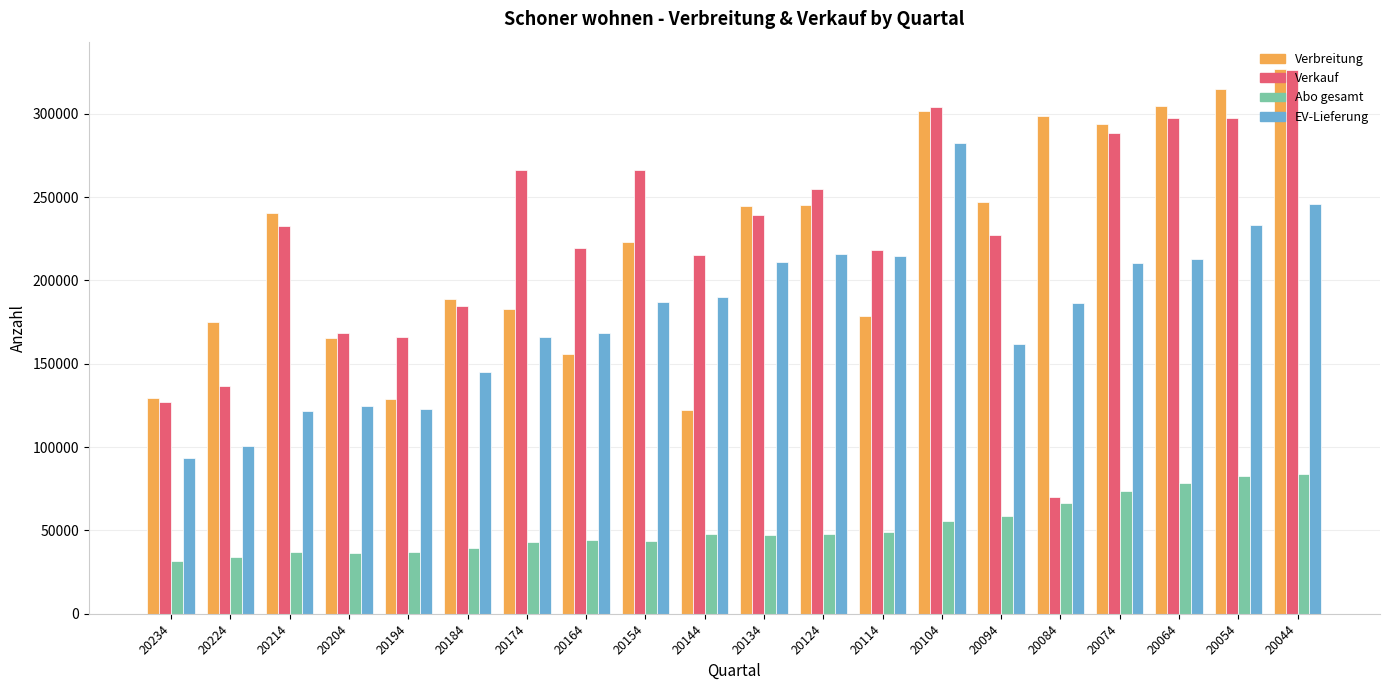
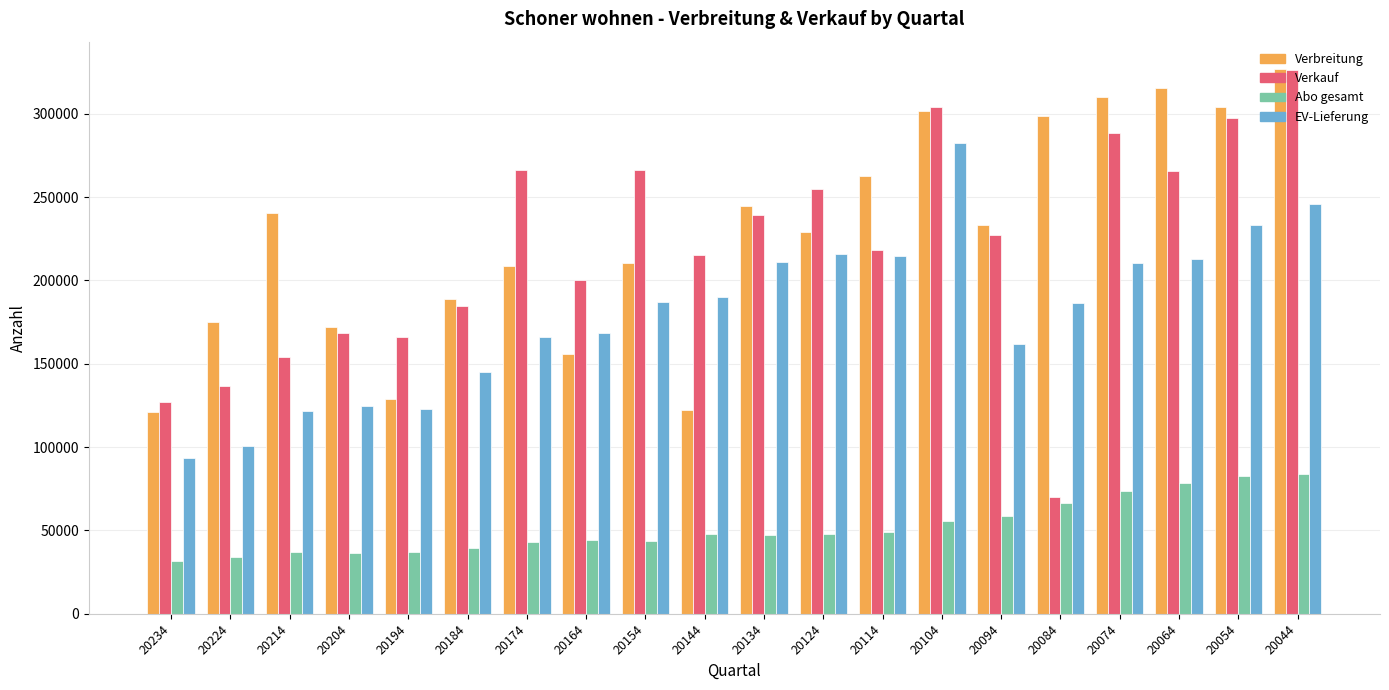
Verbreitung, 20234: 129000 -> 121000
Verkauf, 20214: 233000 -> 154000
Verbreitung, 20204: 165000 -> 172000
Verbreitung, 20174: 183000 -> 209000
Verkauf, 20164: 220000 -> 200000
Verbreitung, 20154: 223000 -> 211000
Verbreitung, 20124: 245000 -> 229000
Verbreitung, 20114: 179000 -> 263000
Verbreitung, 20094: 247000 -> 233000
Verbreitung, 20074: 294000 -> 310000
Verbreitung, 20064: 305000 -> 315000
Verkauf, 20064: 297000 -> 266000
Verbreitung, 20054: 315000 -> 304000
